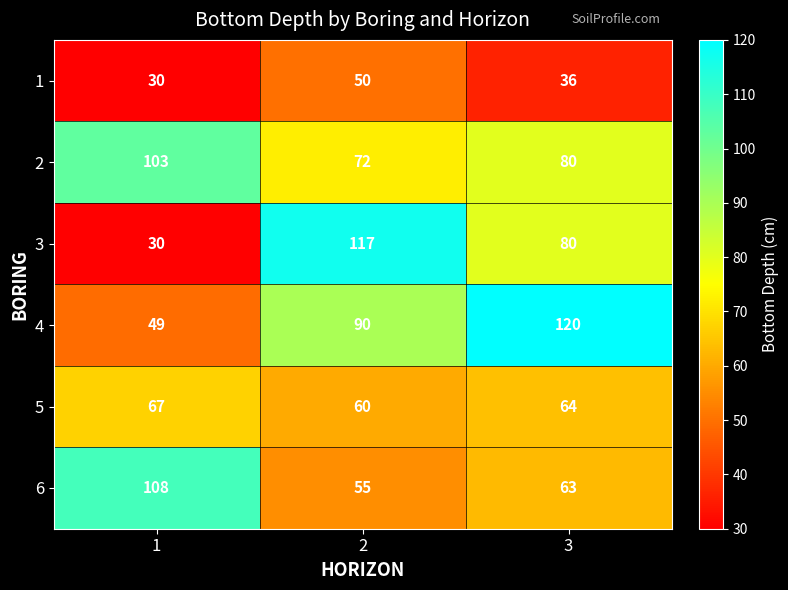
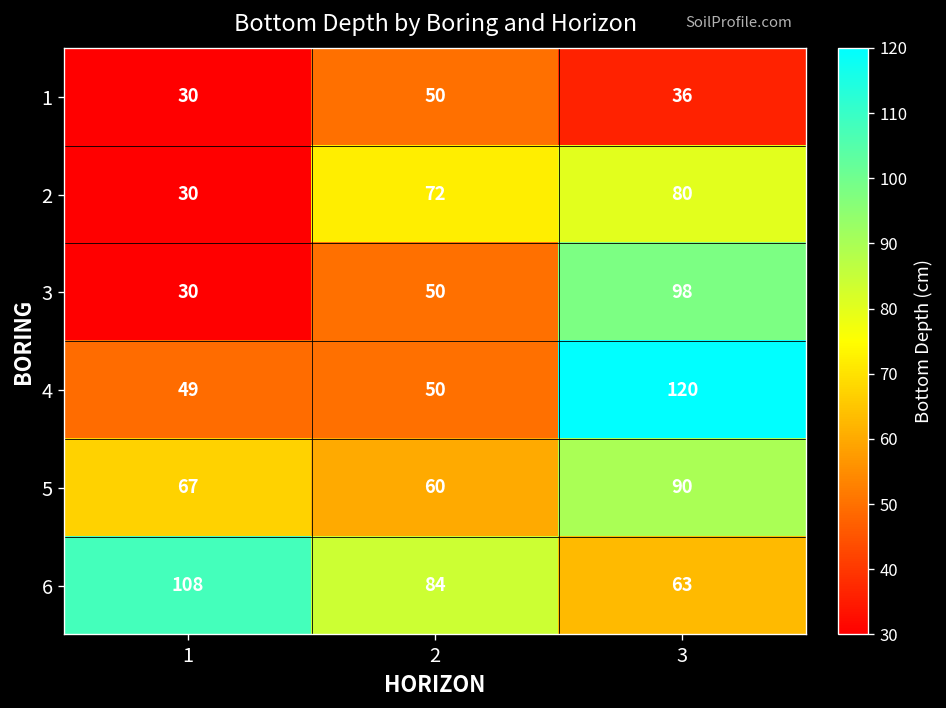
2, 1: 103 -> 30
3, 2: 117 -> 50
3, 3: 80 -> 98
4, 2: 90 -> 50
5, 3: 64 -> 90
6, 2: 55 -> 84
